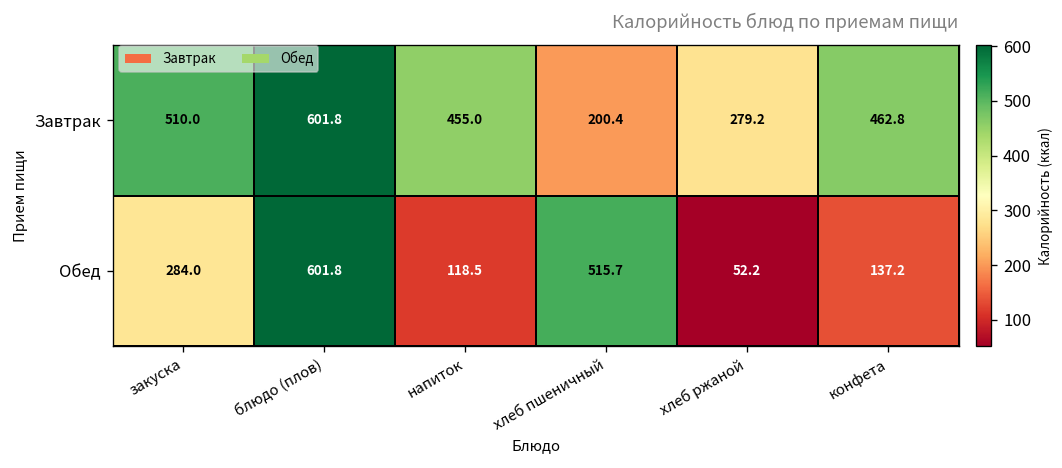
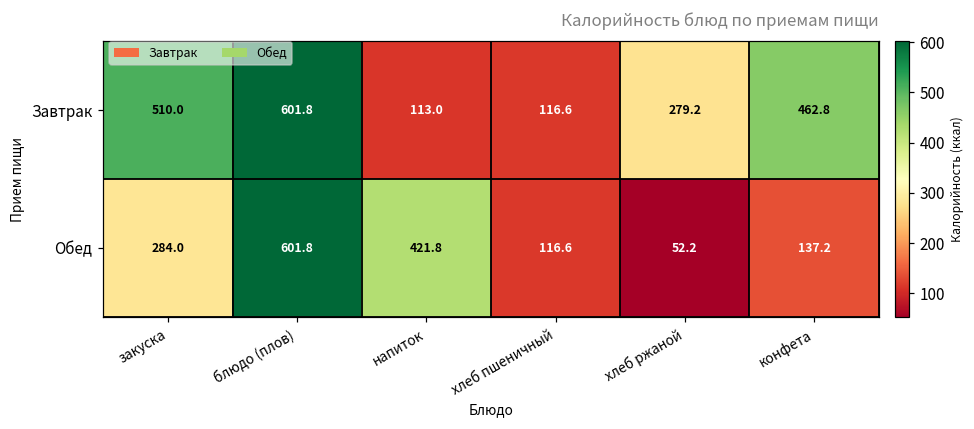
Завтрак, напиток: 455.0 -> 113.0
Завтрак, хлеб пшеничный: 200.4 -> 116.6
Обед, напиток: 118.5 -> 421.8
Обед, хлеб пшеничный: 515.7 -> 116.6
